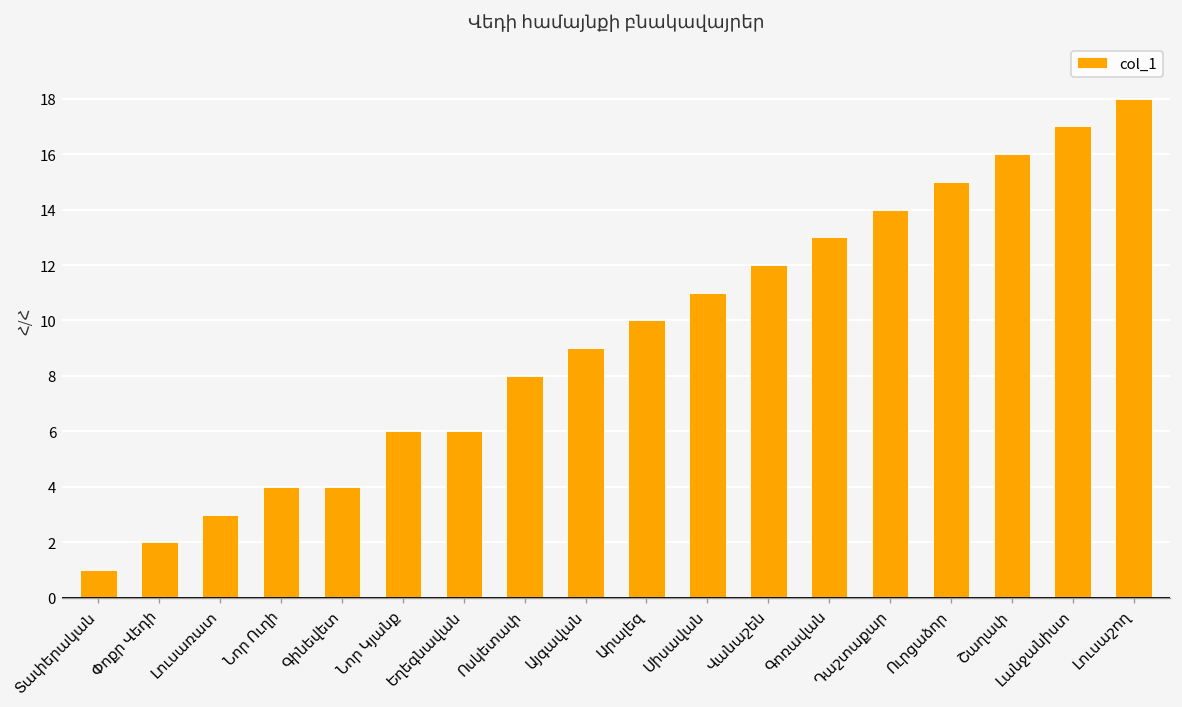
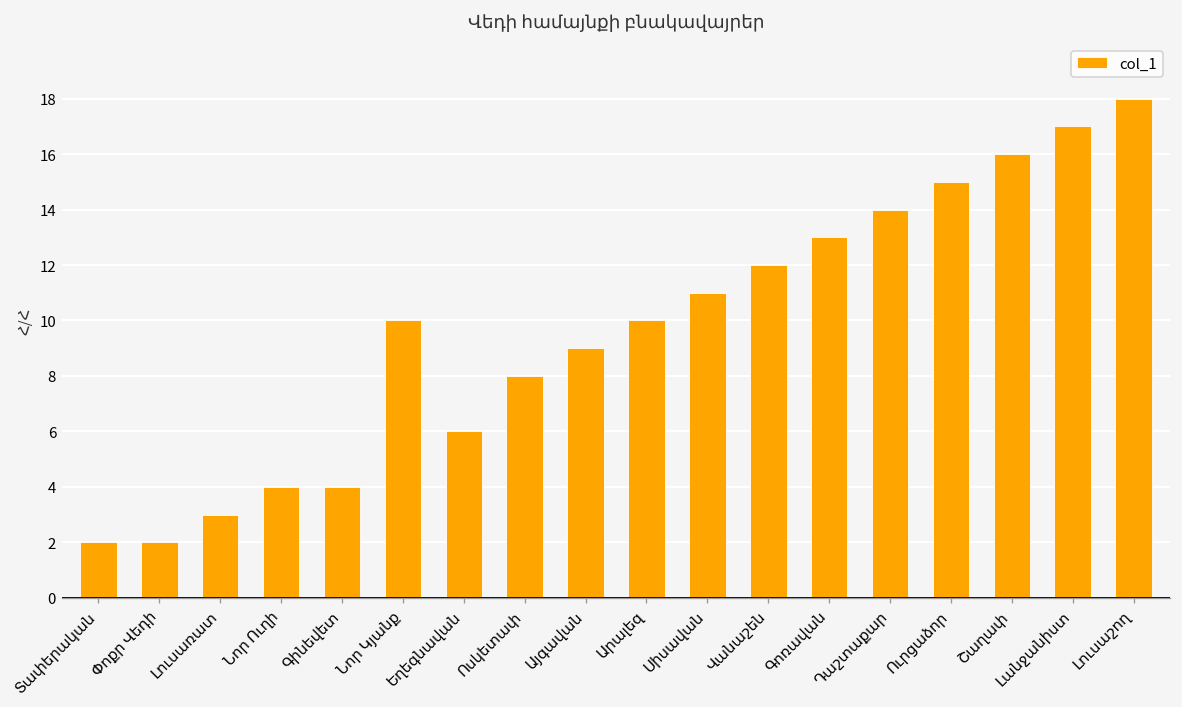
Տափերական: 1 -> 2
Նոր Կյանք: 6 -> 10
